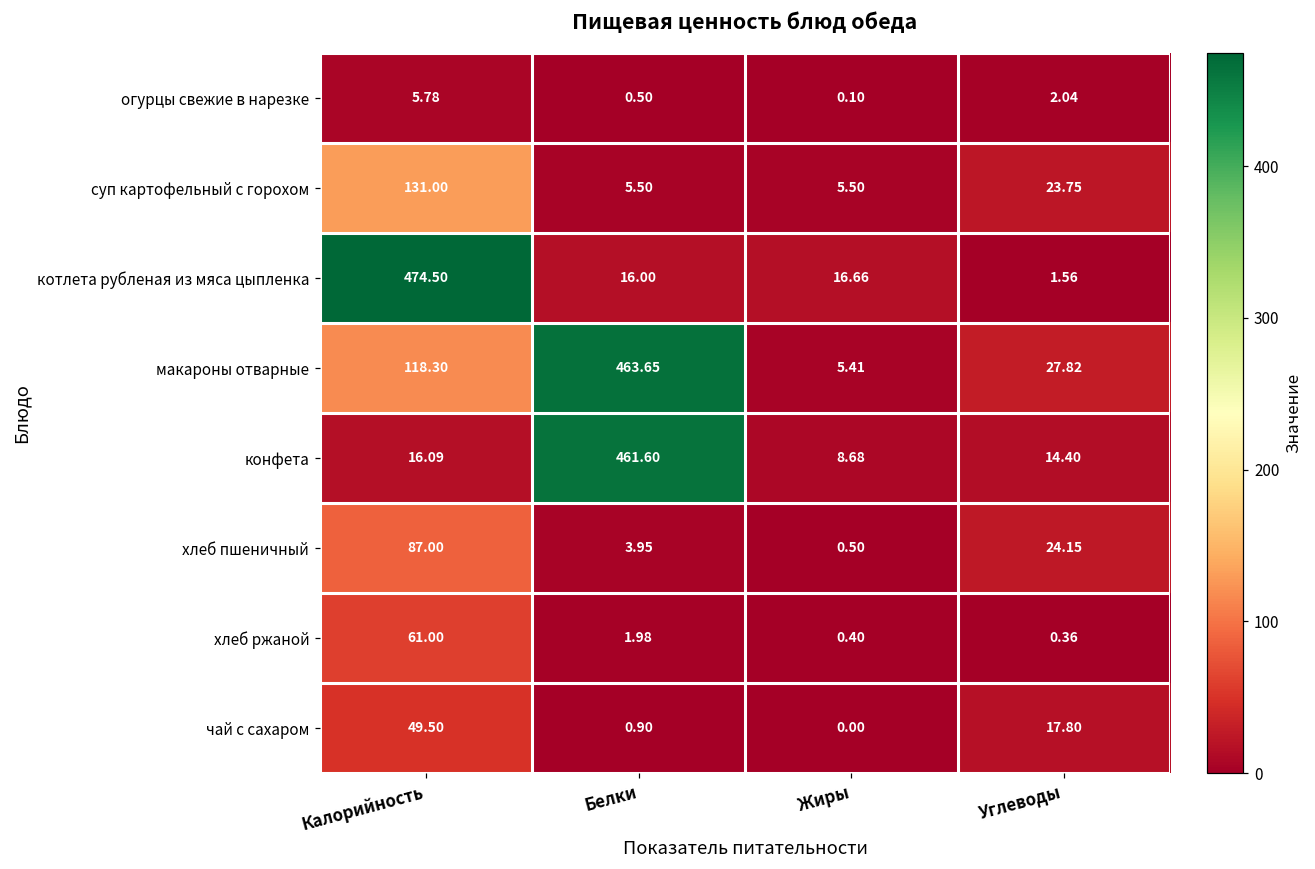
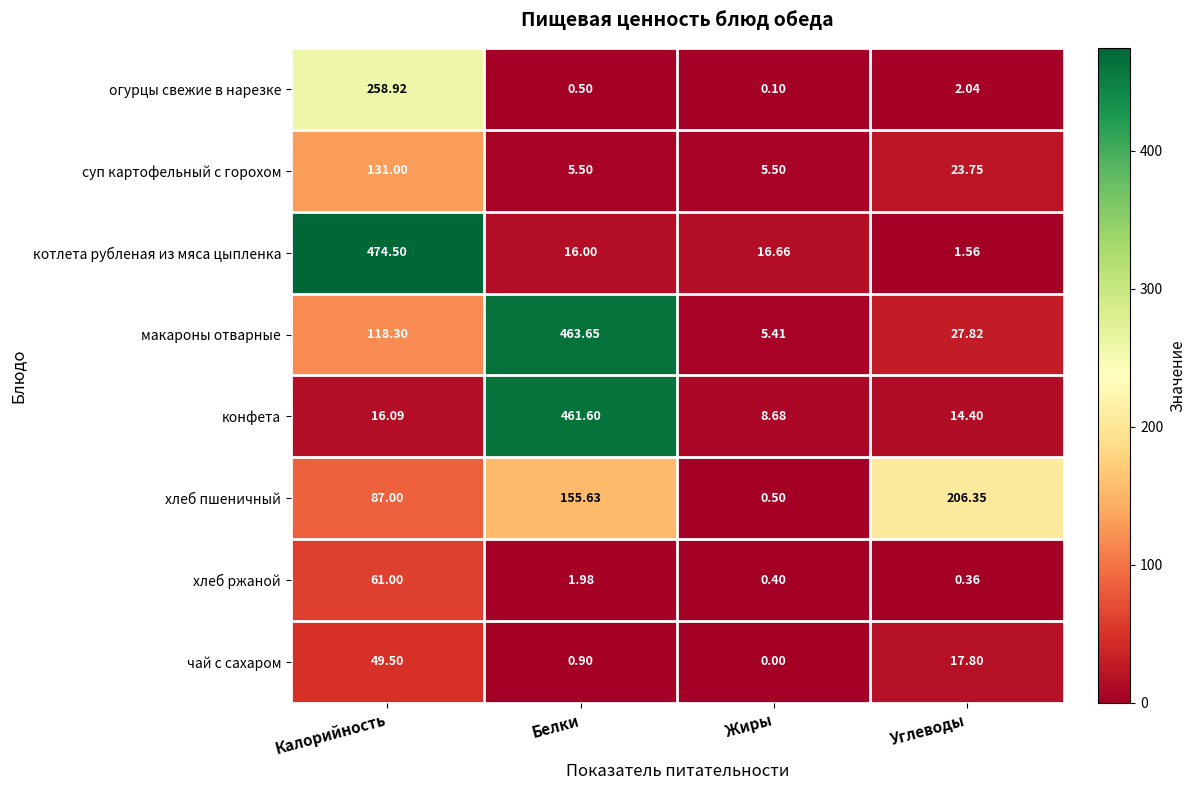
огурцы свежие в нарезке, Калорийность: 5.78 -> 258.92
хлеб пшеничный, Белки: 3.95 -> 155.63
хлеб пшеничный, Углеводы: 24.15 -> 206.35
